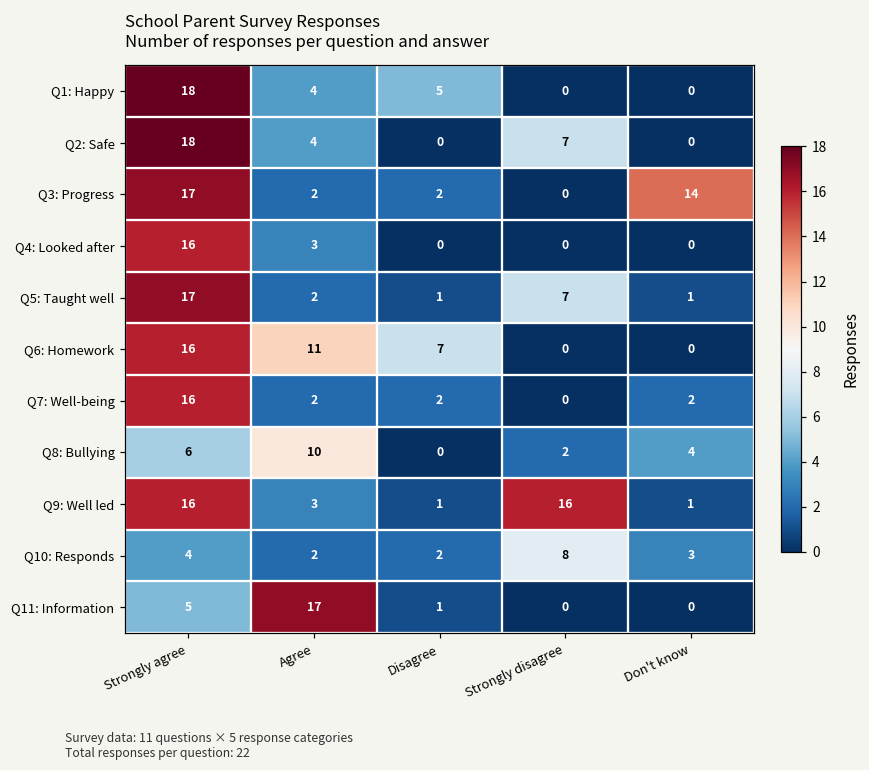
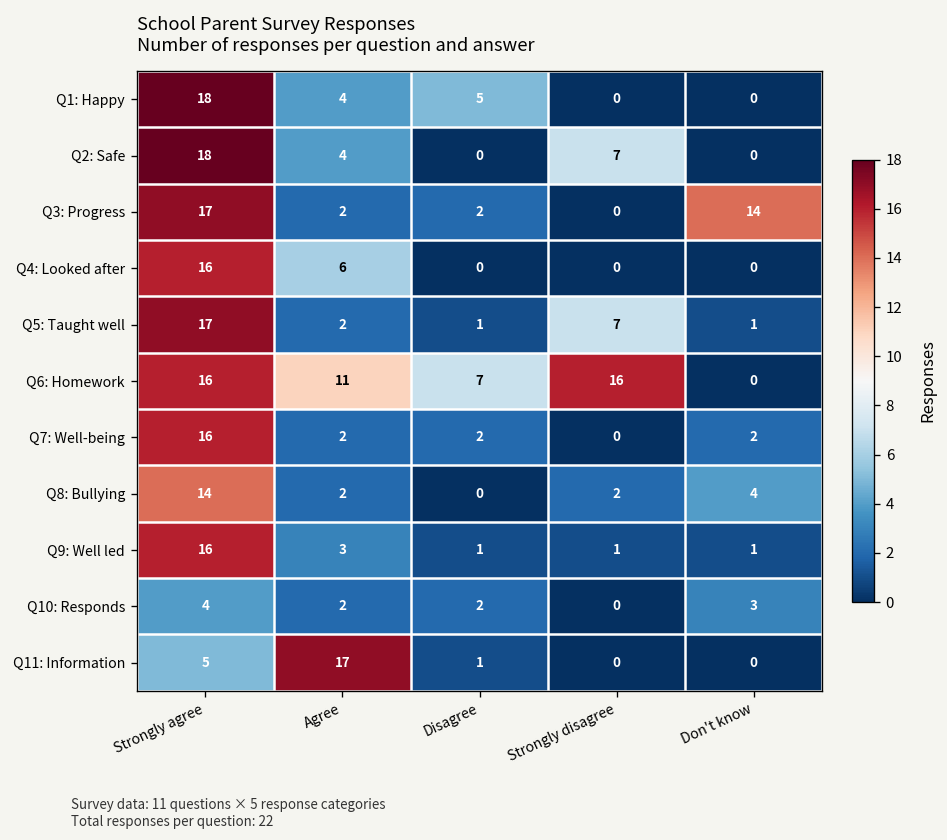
Q4: Looked after, Agree: 3 -> 6
Q6: Homework, Strongly disagree: 0 -> 16
Q8: Bullying, Strongly agree: 6 -> 14
Q8: Bullying, Agree: 10 -> 2
Q9: Well led, Strongly disagree: 16 -> 1
Q10: Responds, Strongly disagree: 8 -> 0
